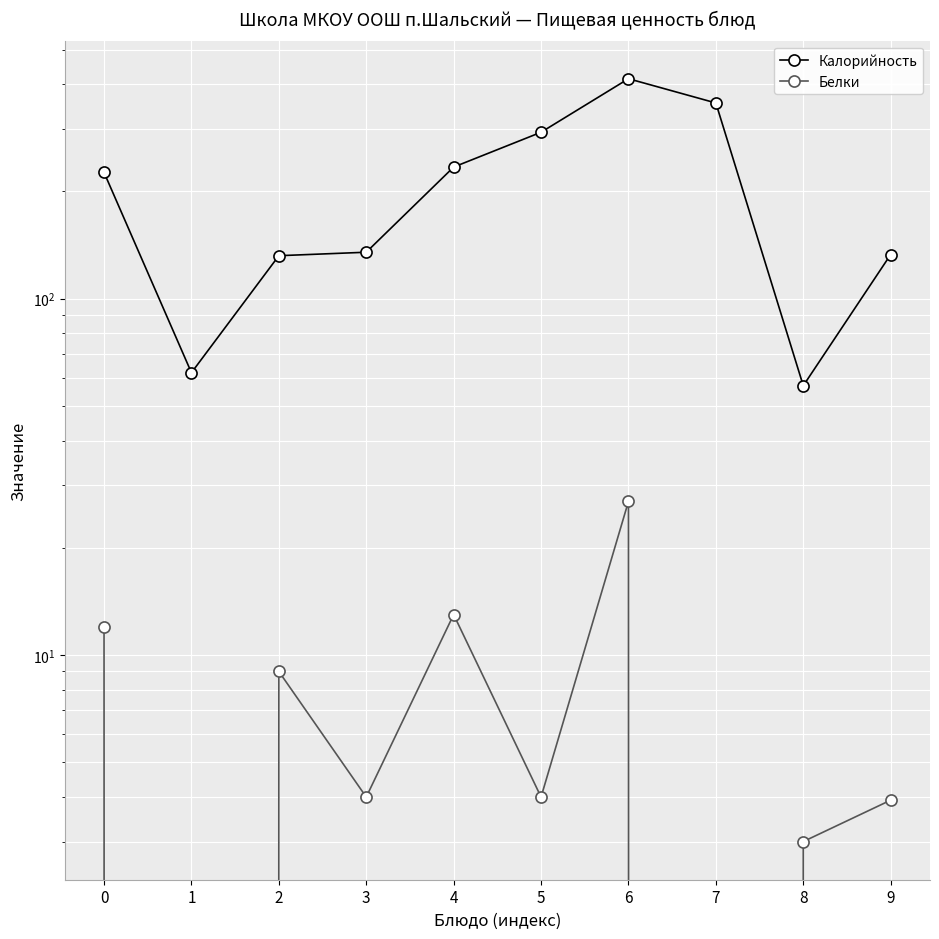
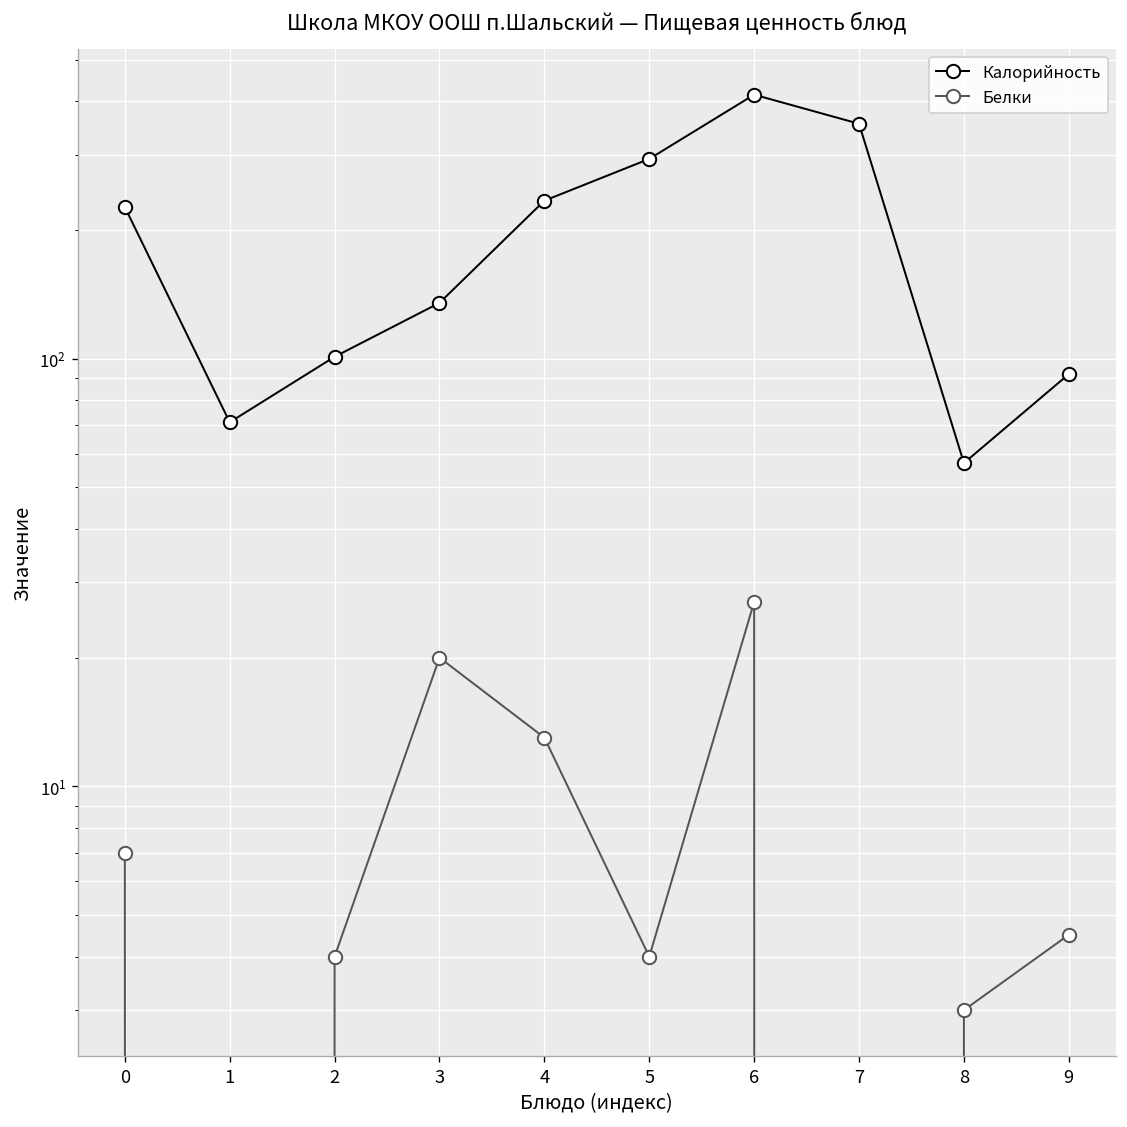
Белки, 0: 12 -> 7
Калорийность, 1: 62 -> 71
Калорийность, 2: 132 -> 101
Белки, 2: 9 -> 4
Белки, 3: 4 -> 20
Калорийность, 9: 133 -> 92
Белки, 9: 3.9 -> 4.5
